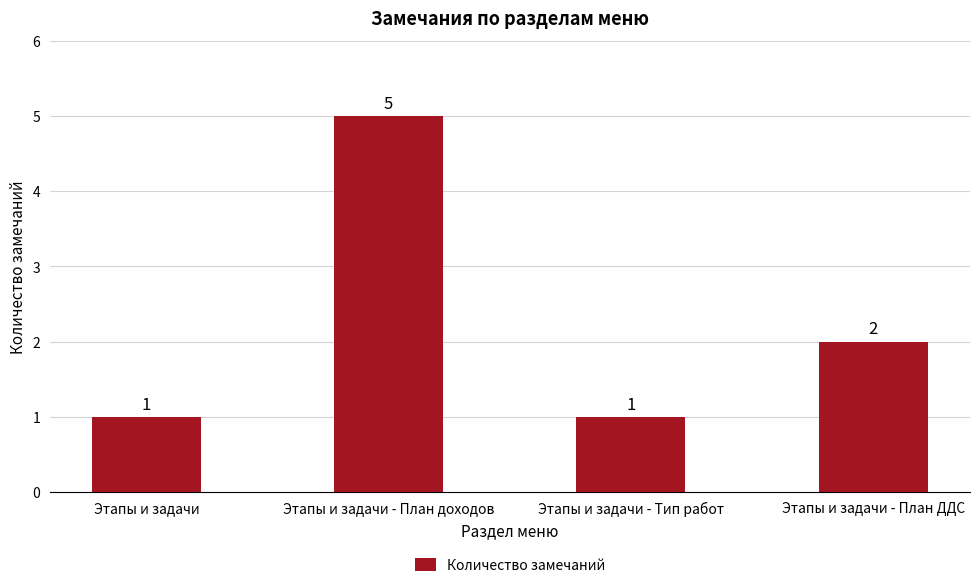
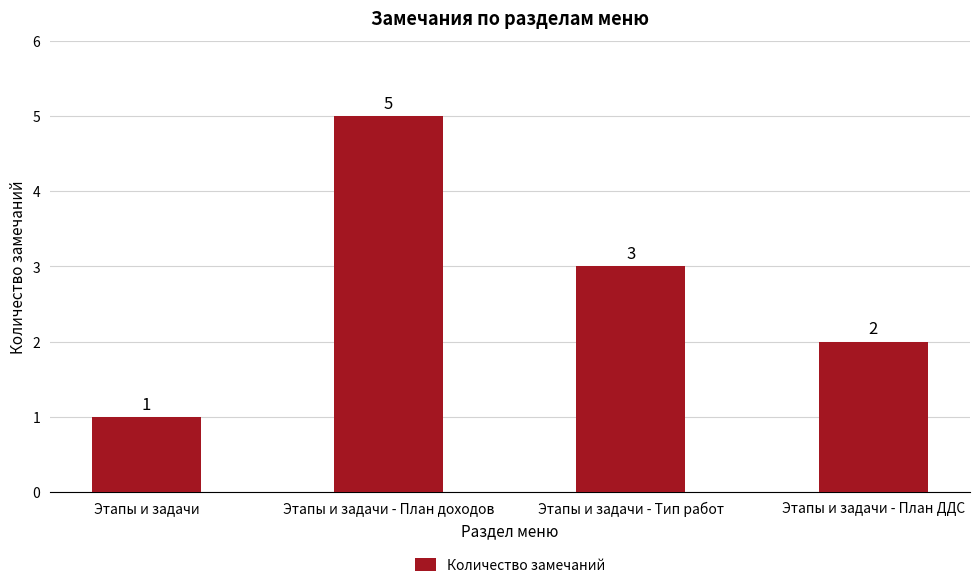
Этапы и задачи - Тип работ: 1 -> 3
